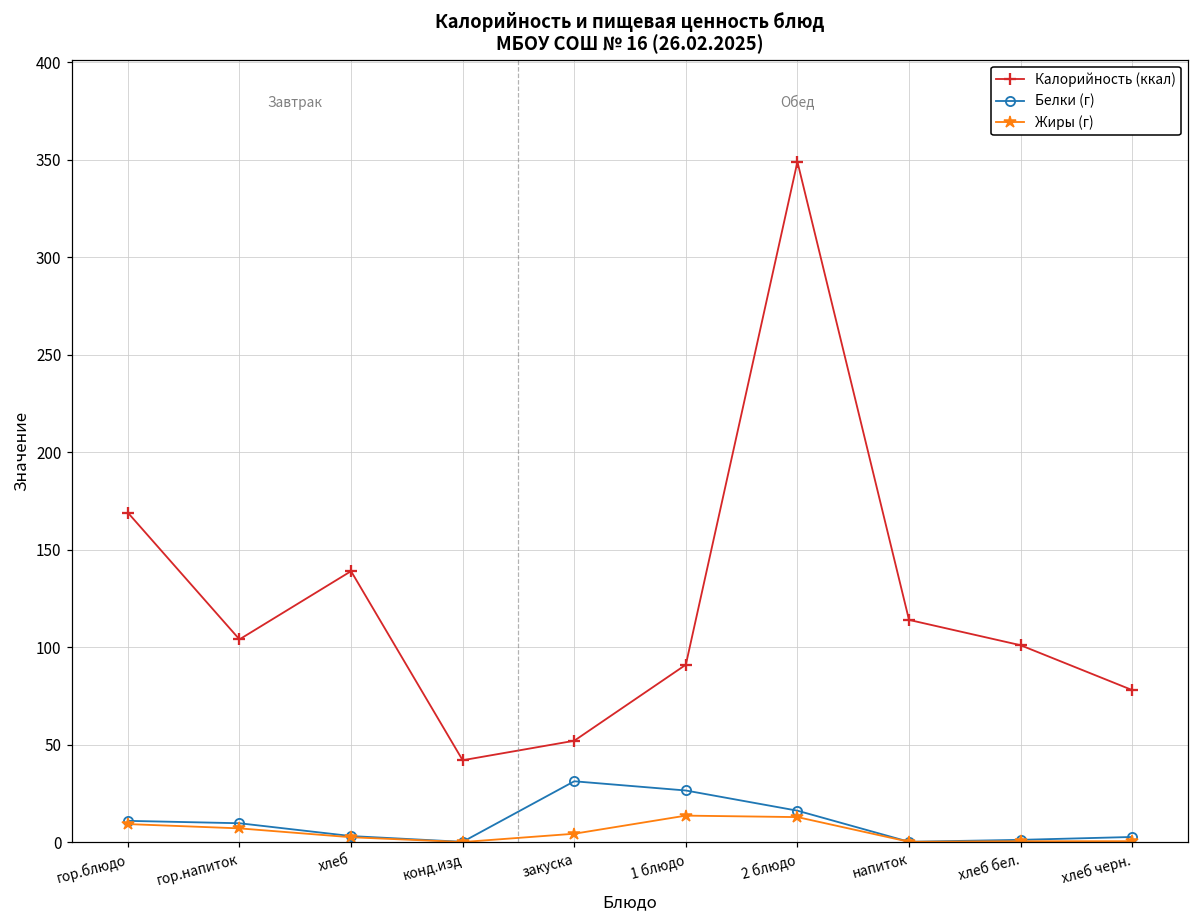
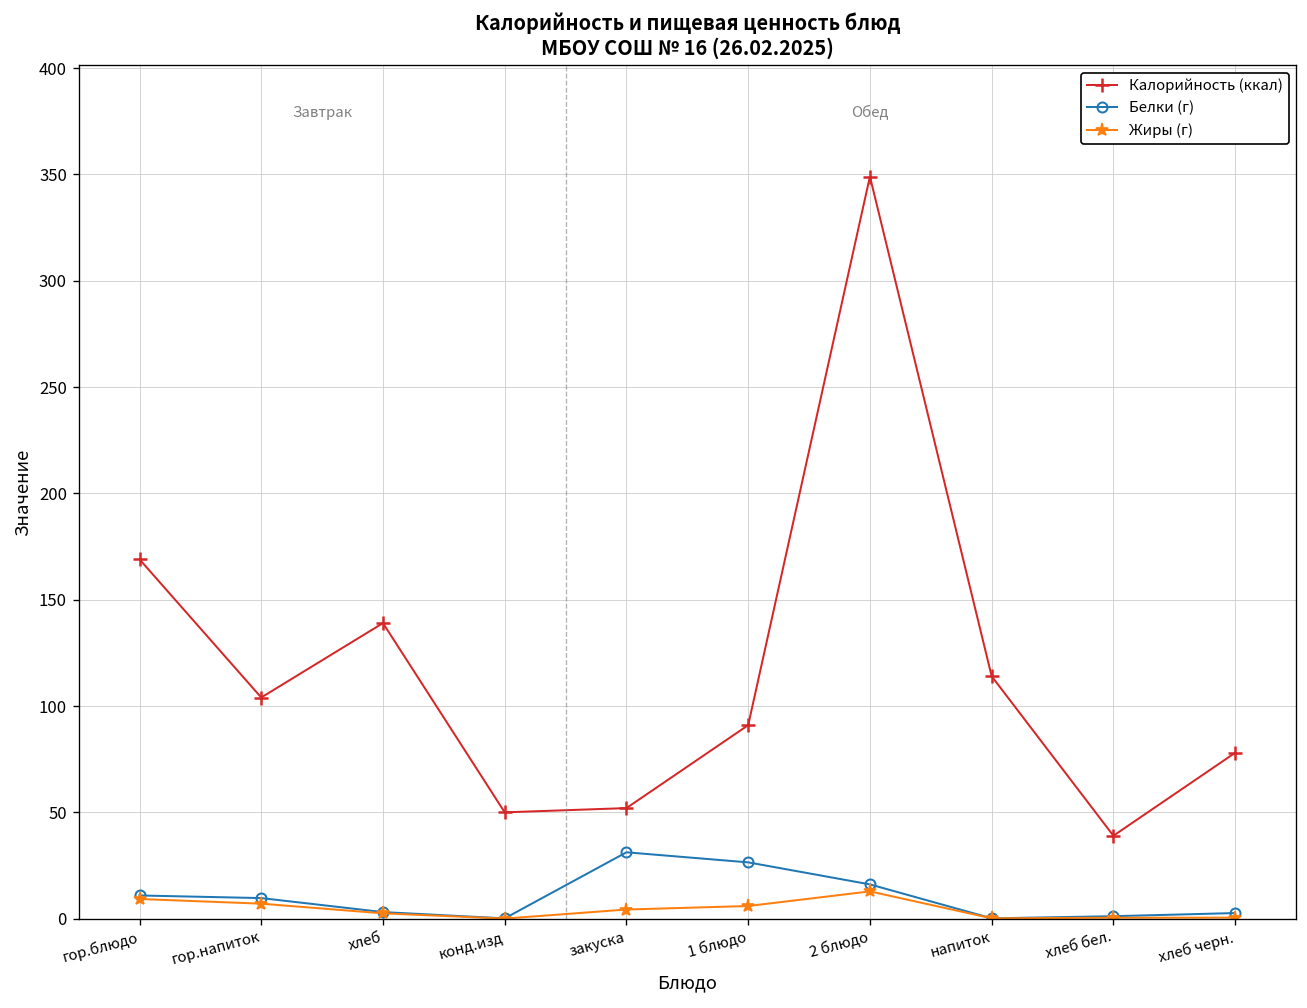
Калорийность (ккал), конд.изд: 42 -> 50
Жиры (г), 1 блюдо: 14 -> 6
Калорийность (ккал), хлеб бел.: 101 -> 39
